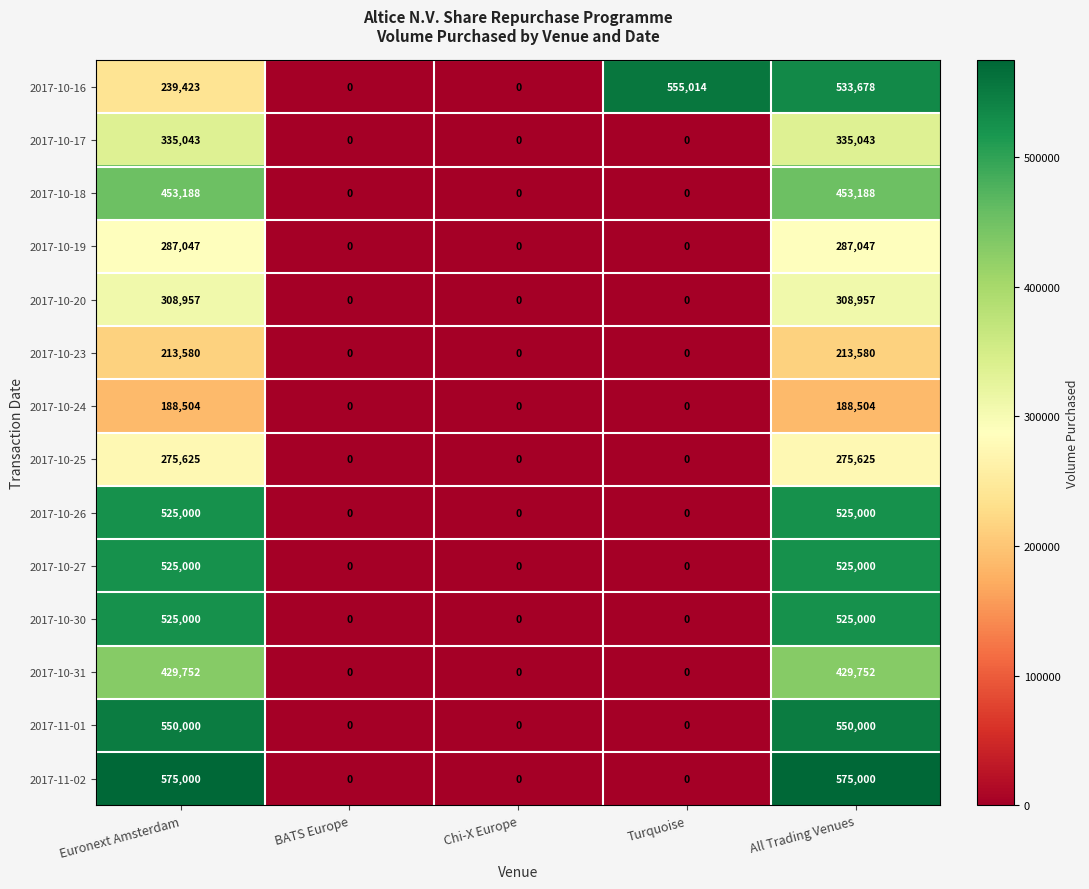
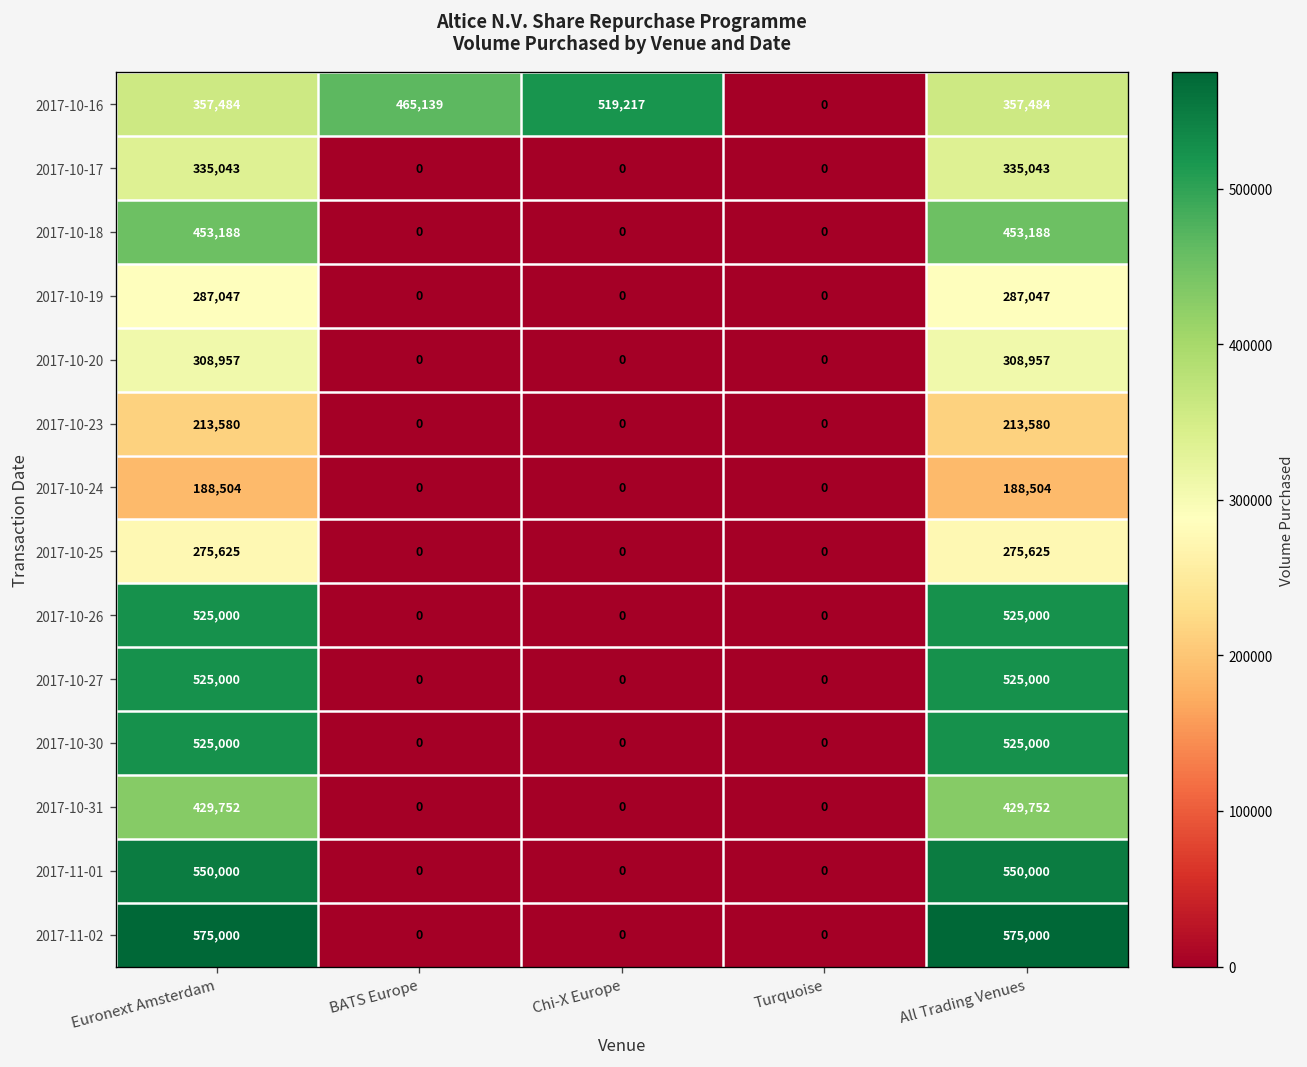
2017-10-16, Euronext Amsterdam: 239,423 -> 357,484
2017-10-16, BATS Europe: 0 -> 465,139
2017-10-16, Chi-X Europe: 0 -> 519,217
2017-10-16, Turquoise: 555,014 -> 0
2017-10-16, All Trading Venues: 533,678 -> 357,484
